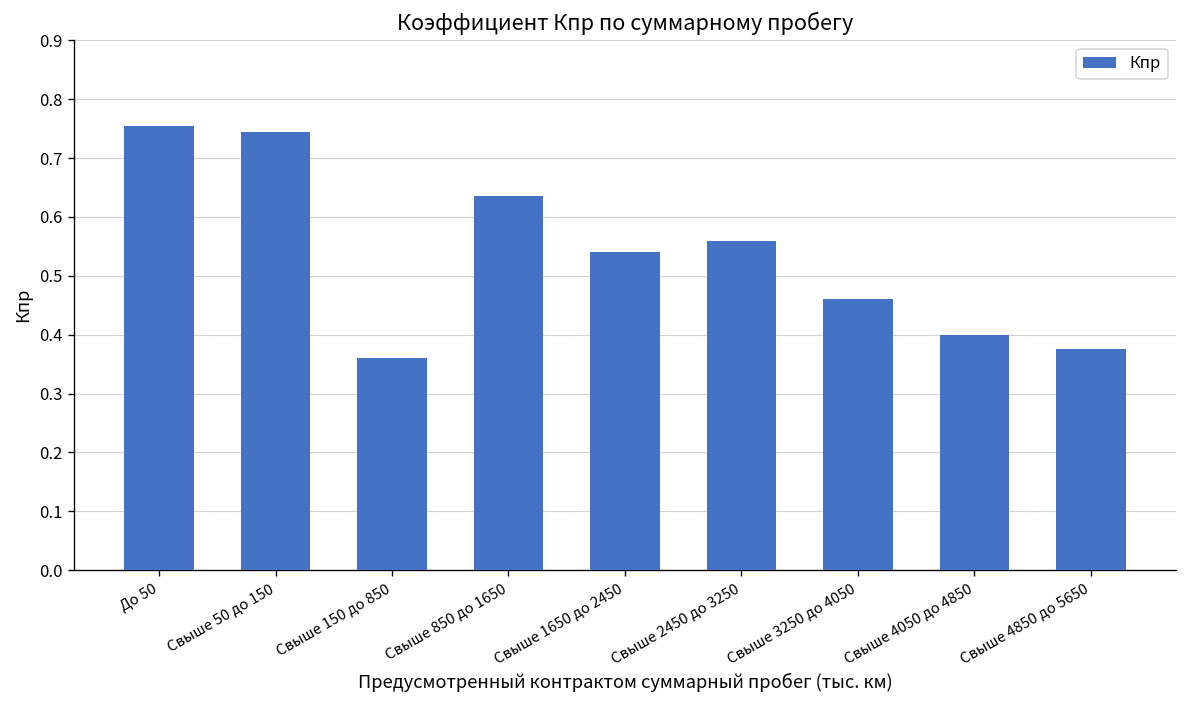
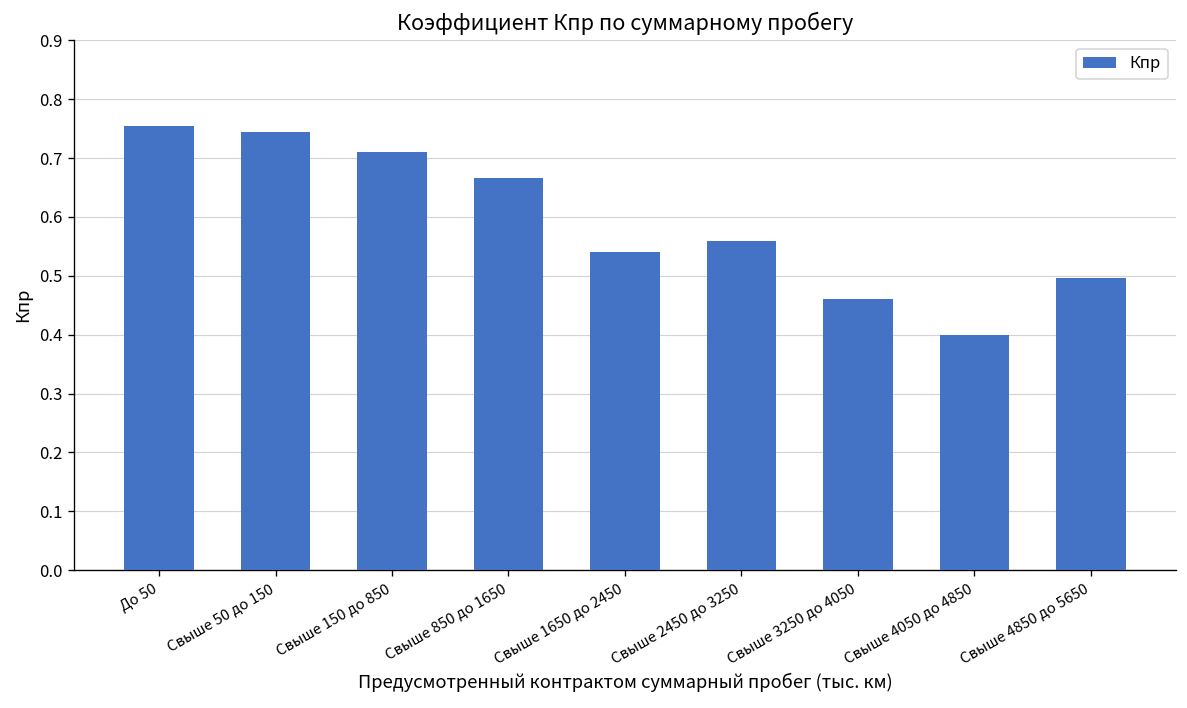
Свыше 150 до 850: 0.36 -> 0.71
Свыше 850 до 1650: 0.64 -> 0.67
Свыше 4850 до 5650: 0.38 -> 0.50
